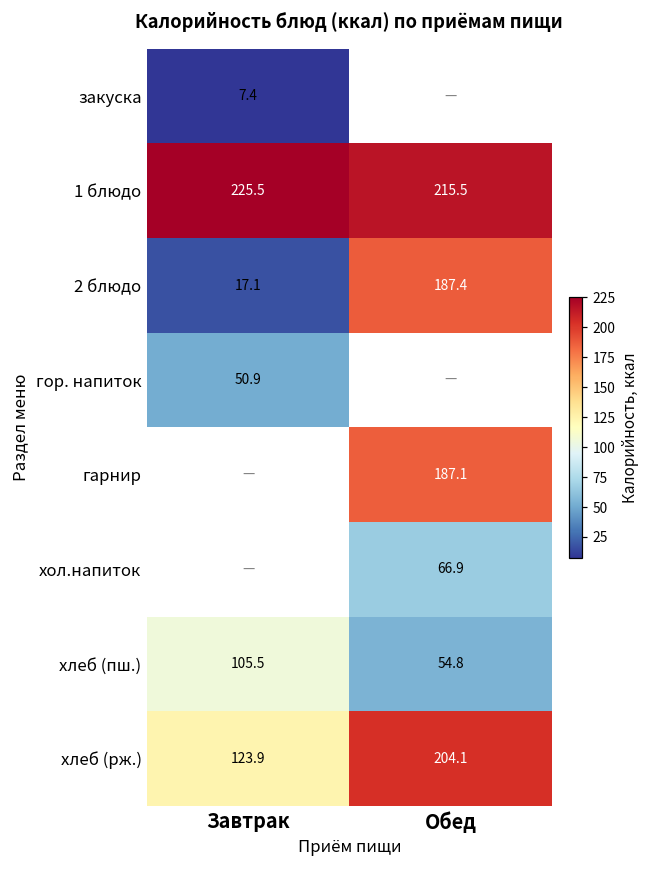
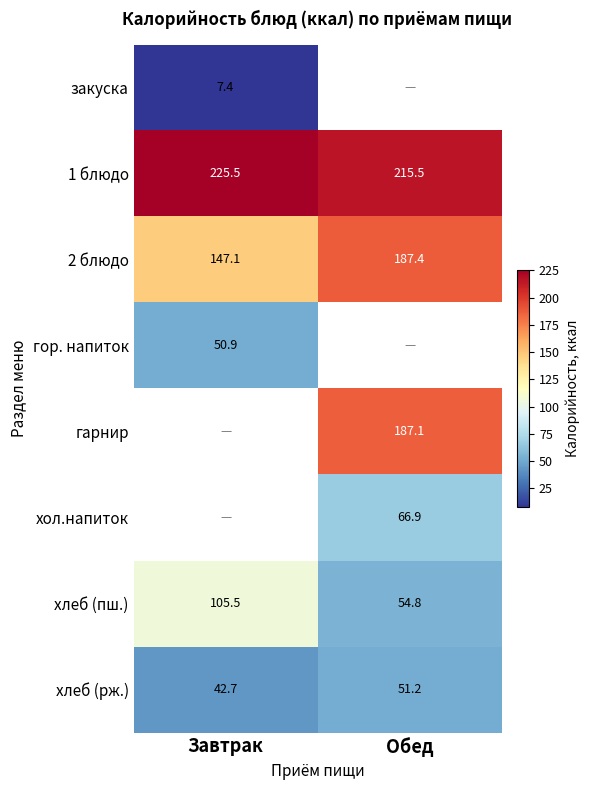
2 блюдо, Завтрак: 17.1 -> 147.1
хлеб (рж.), Завтрак: 123.9 -> 42.7
хлеб (рж.), Обед: 204.1 -> 51.2
